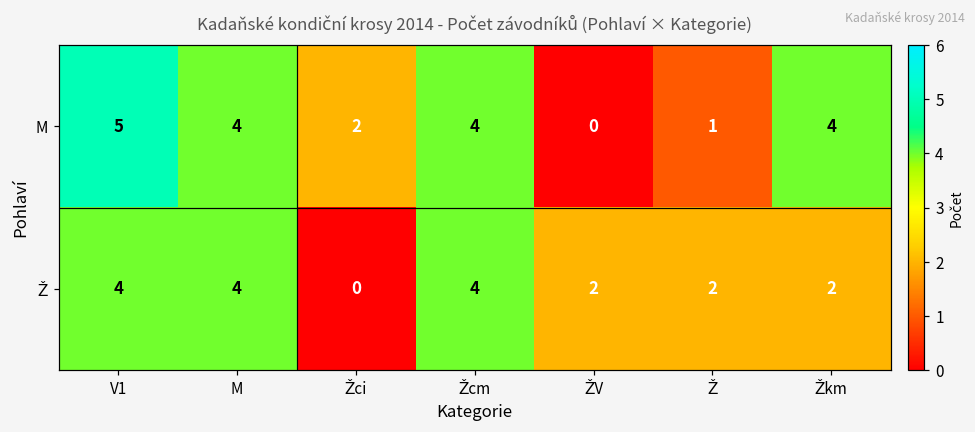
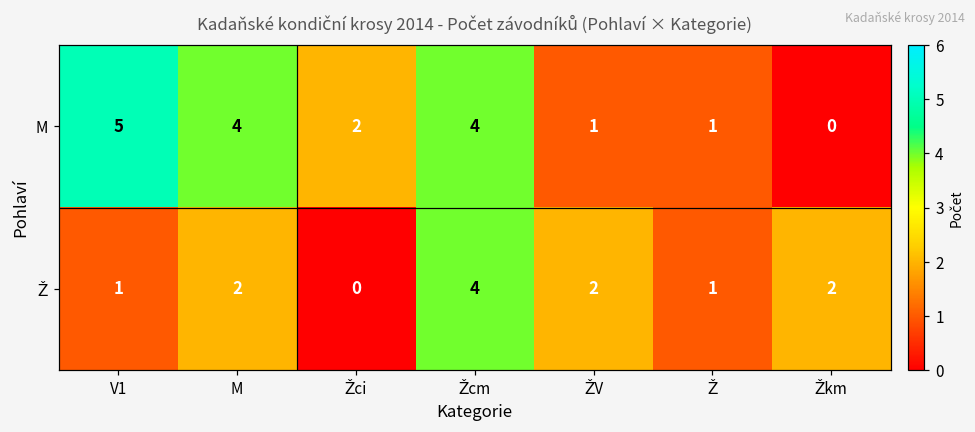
M, ŽV: 0 -> 1
M, Žkm: 4 -> 0
Ž, V1: 4 -> 1
Ž, M: 4 -> 2
Ž, Ž: 2 -> 1
